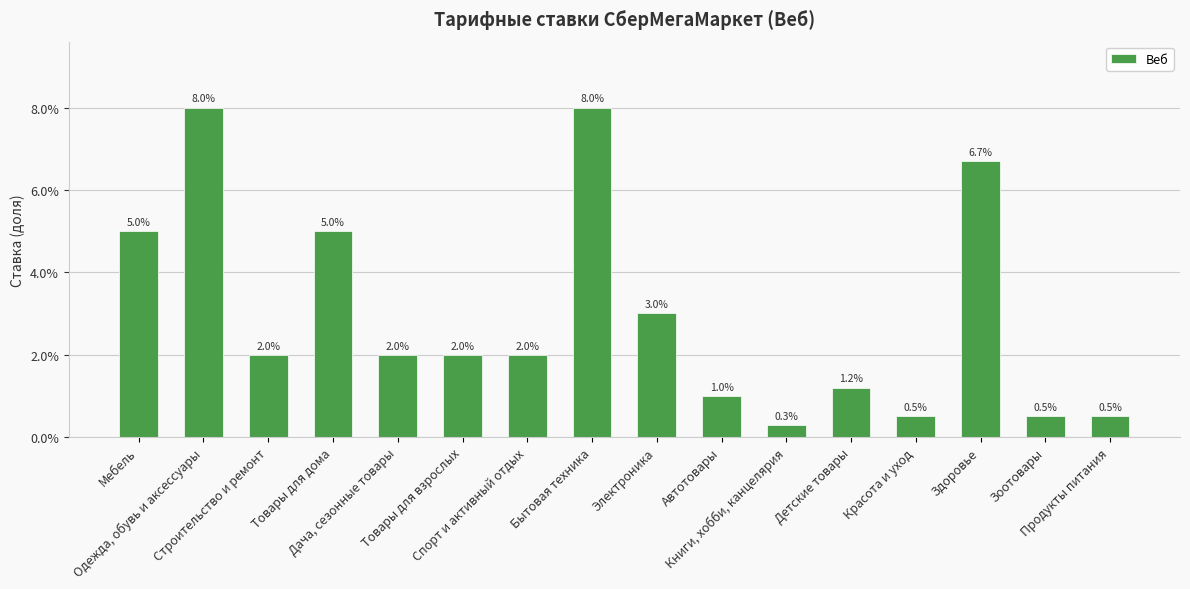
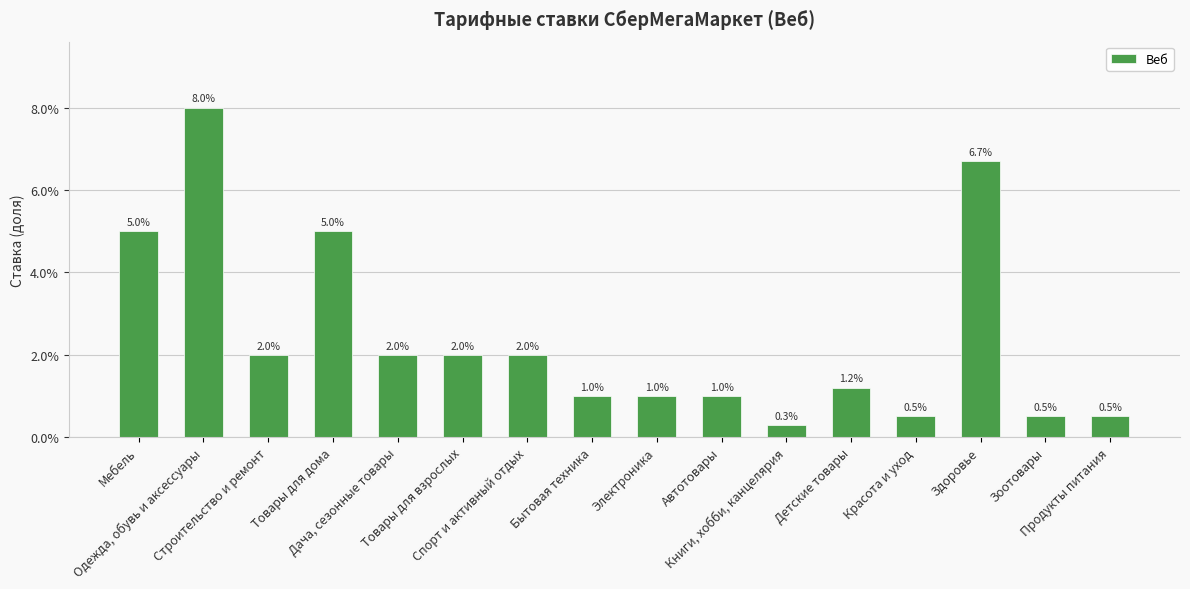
Бытовая техника: 8.0% -> 1.0%
Электроника: 3.0% -> 1.0%
